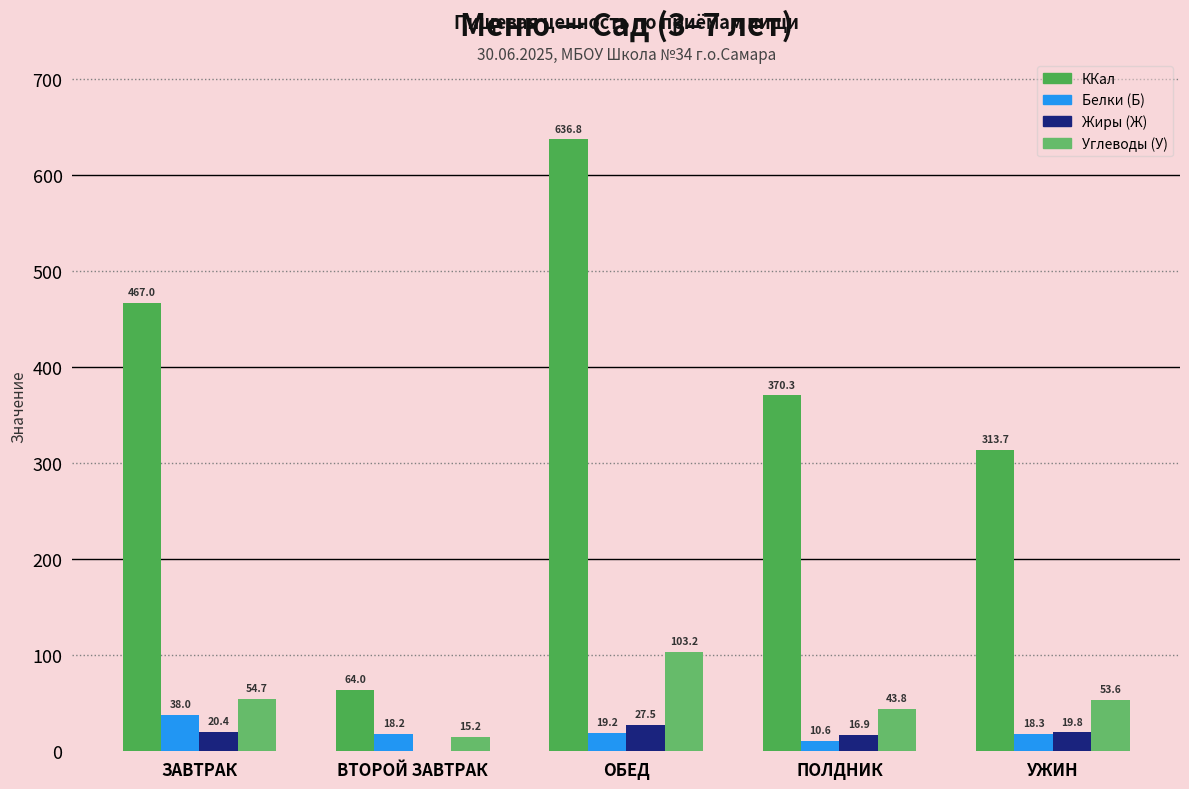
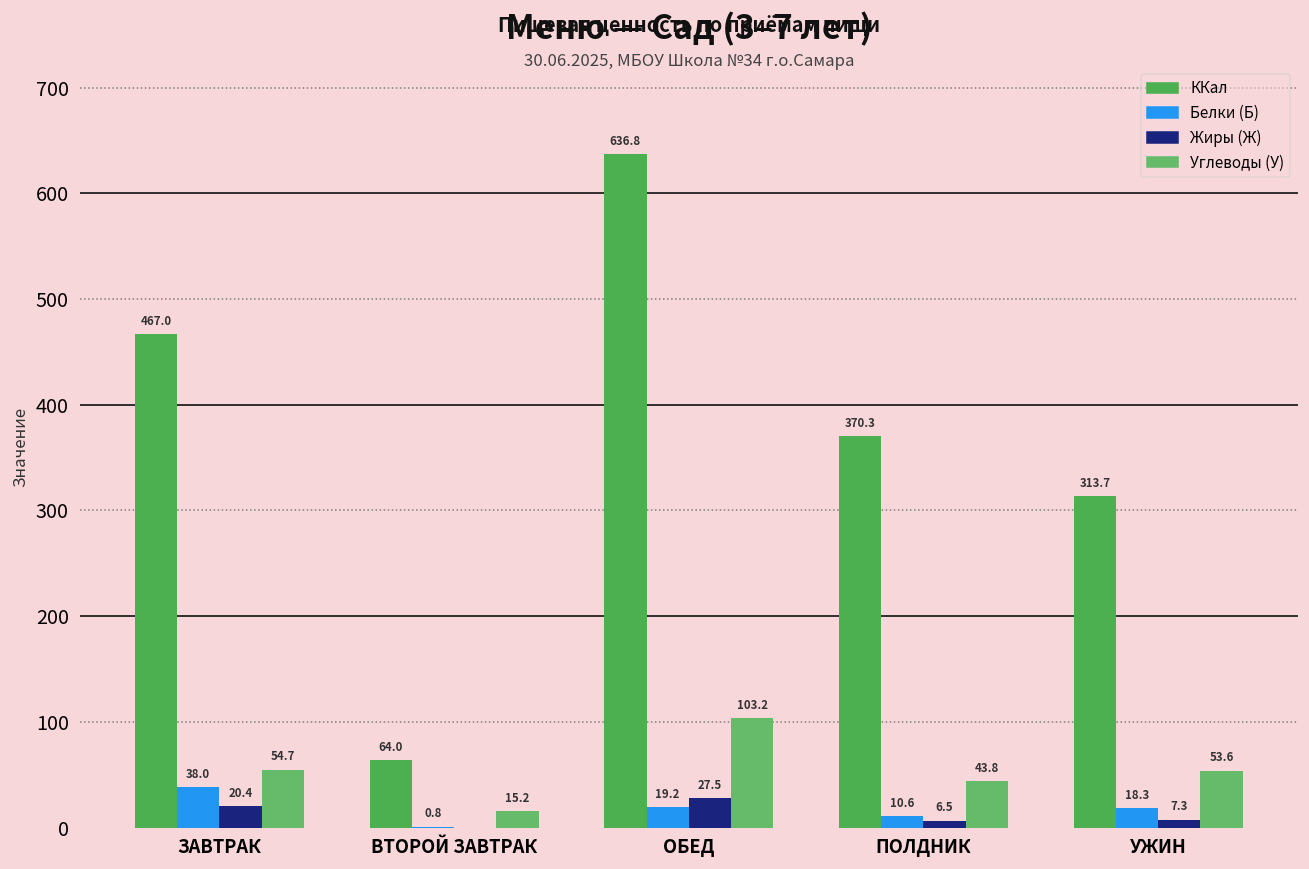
Белки (Б), ВТОРОЙ ЗАВТРАК: 18.2 -> 0.8
Жиры (Ж), ПОЛДНИК: 16.9 -> 6.5
Жиры (Ж), УЖИН: 19.8 -> 7.3
